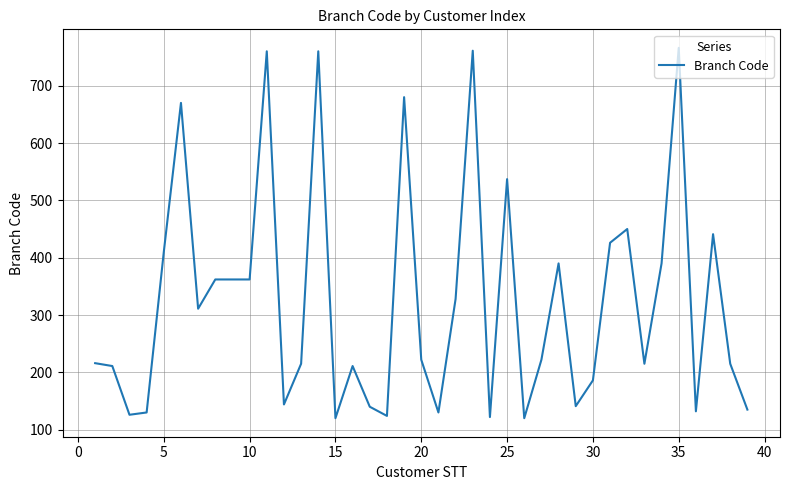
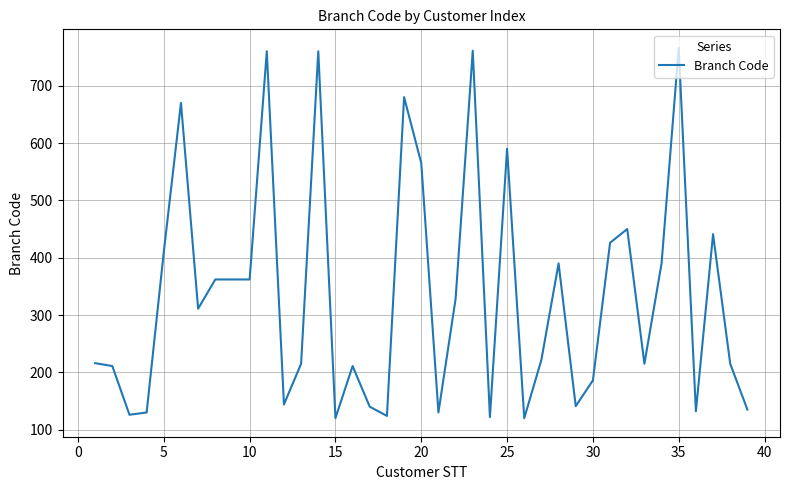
20: 220 -> 570
25: 540 -> 590
